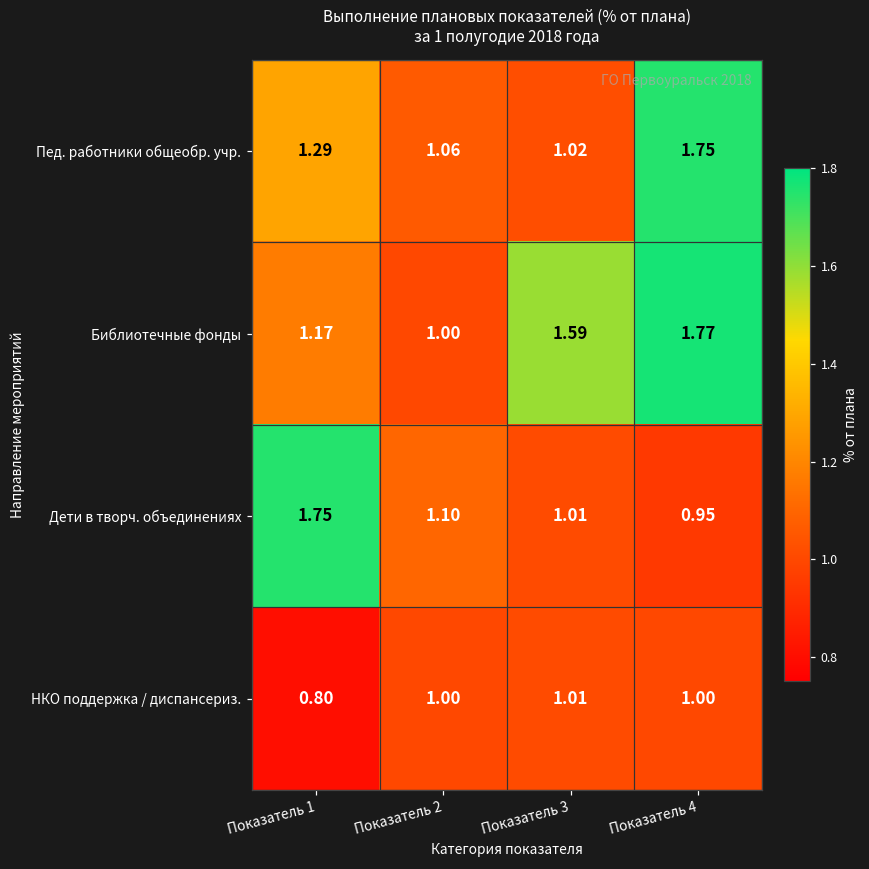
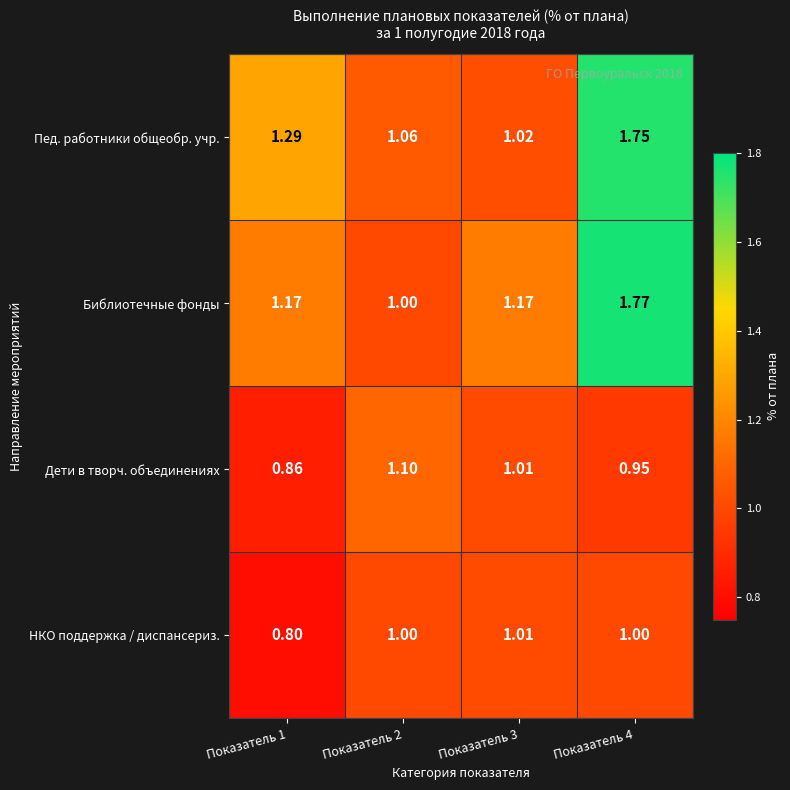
Библиотечные фонды, Показатель 3: 1.59 -> 1.17
Дети в творч. объединениях, Показатель 1: 1.75 -> 0.86
